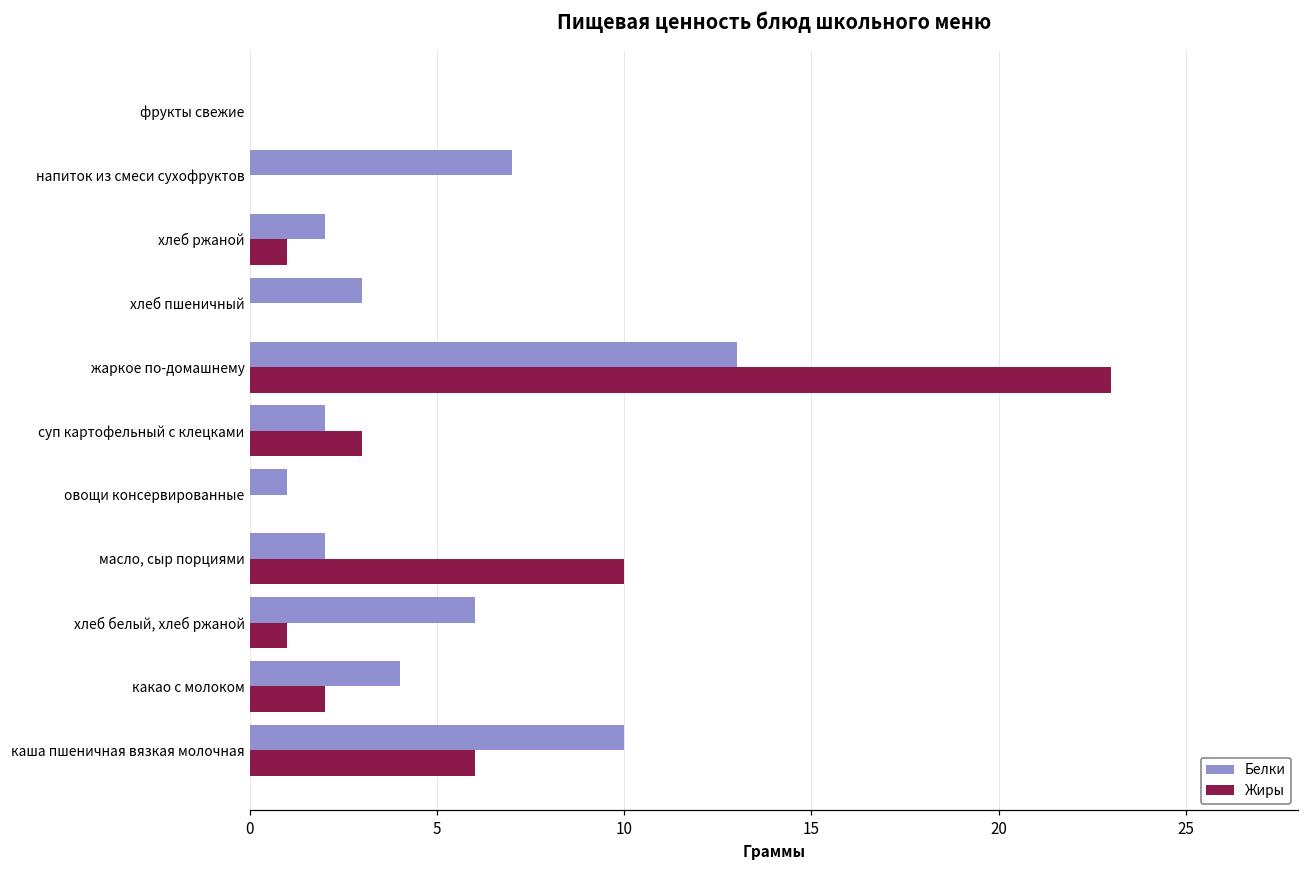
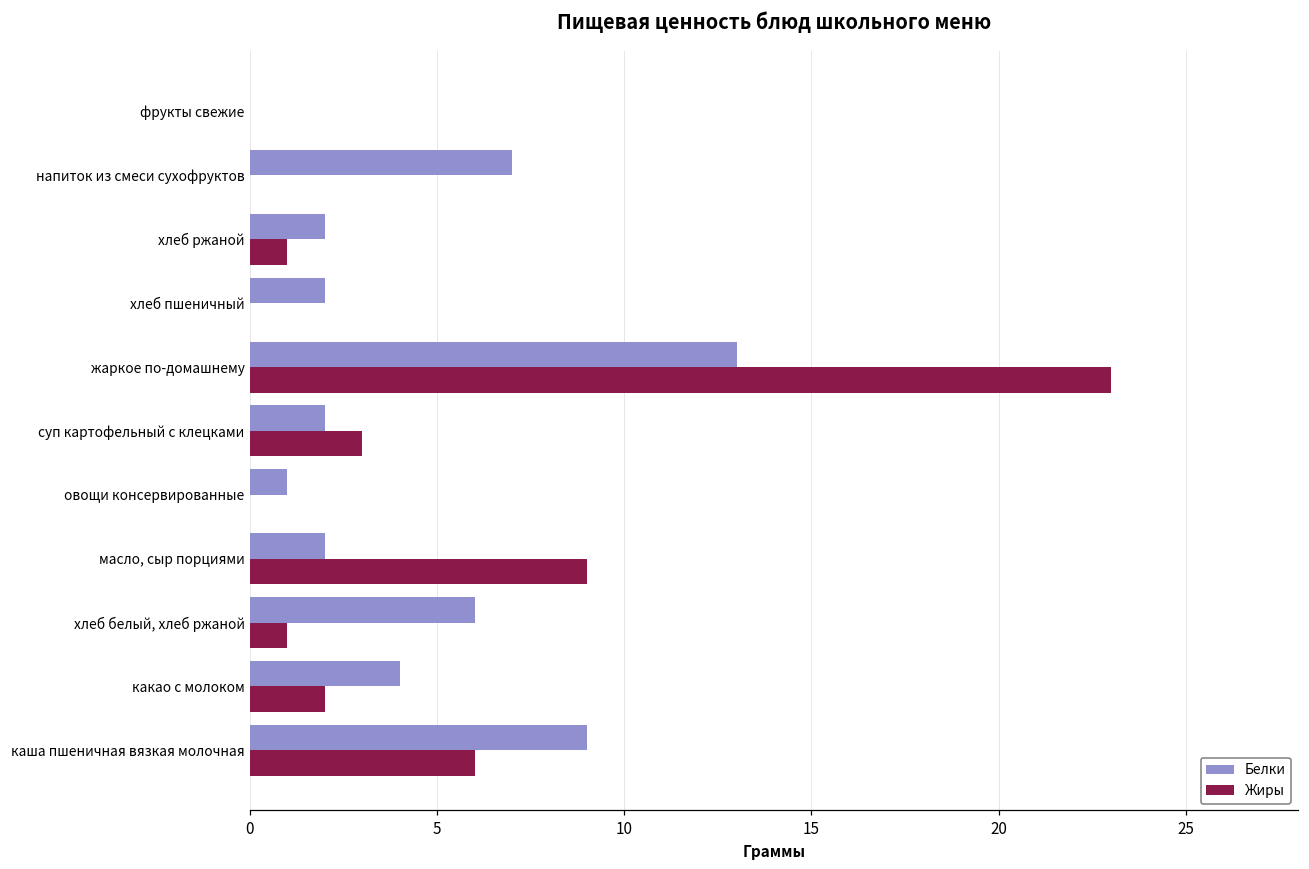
Белки, хлеб пшеничный: 3 -> 2
Жиры, масло, сыр порциями: 10 -> 9
Белки, каша пшеничная вязкая молочная: 10 -> 9
